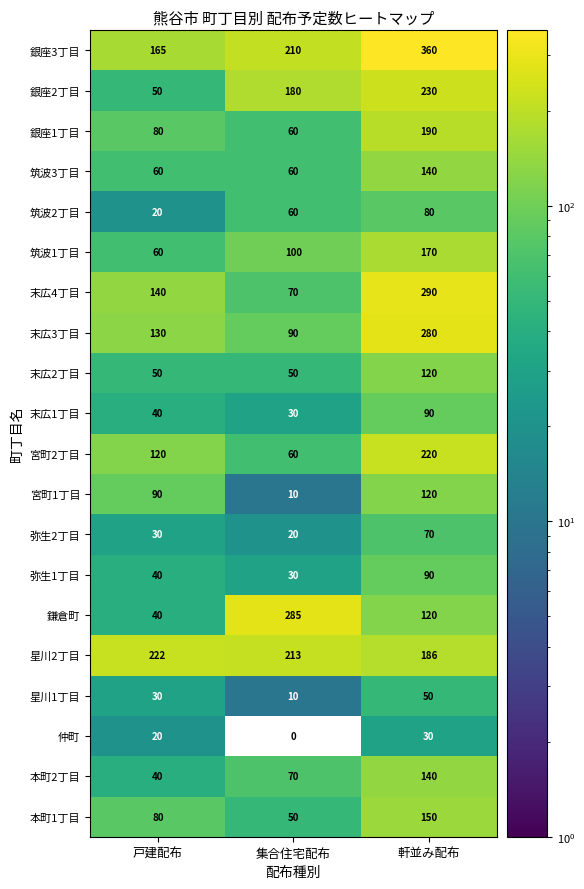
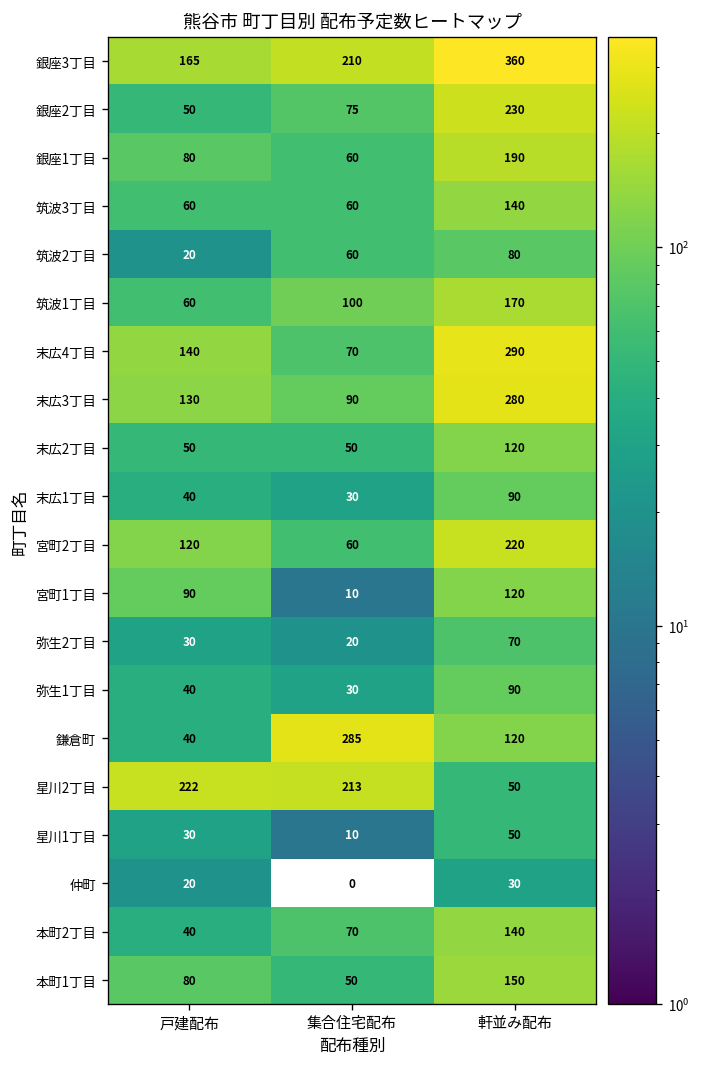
銀座2丁目, 集合住宅配布: 180 -> 75
星川2丁目, 軒並み配布: 186 -> 50
